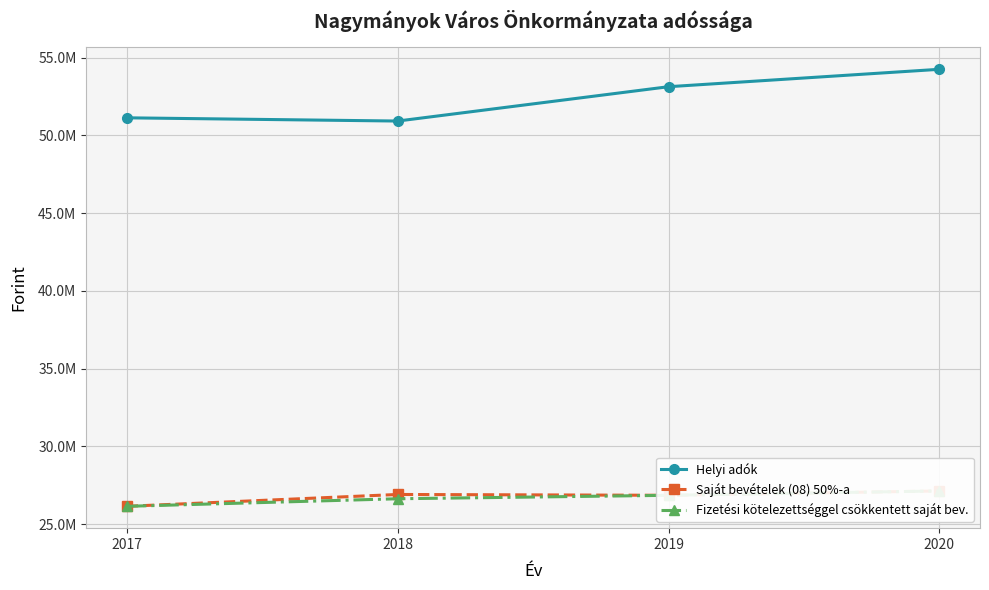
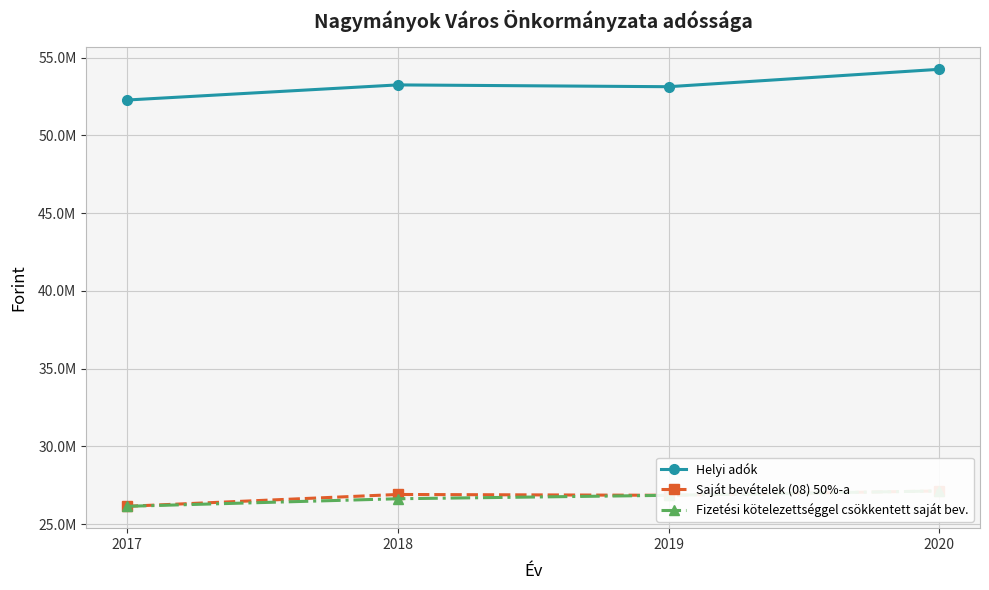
Helyi adók, 2017: 51100000 -> 52300000
Helyi adók, 2018: 50900000 -> 53300000
